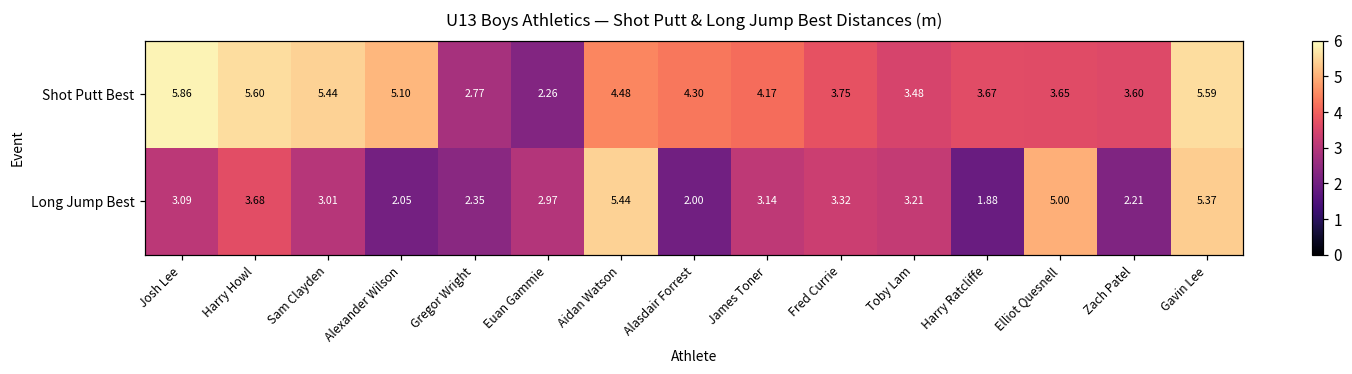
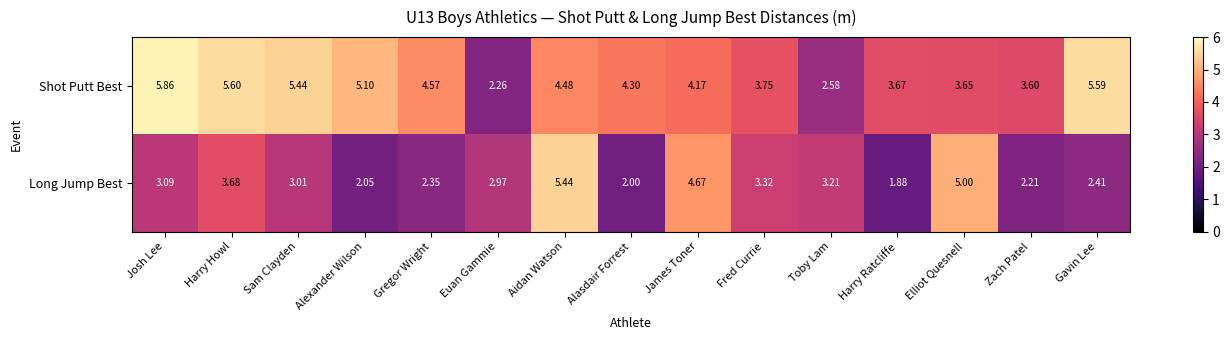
Shot Putt Best, Gregor Wright: 2.77 -> 4.57
Shot Putt Best, Toby Lam: 3.48 -> 2.58
Long Jump Best, James Toner: 3.14 -> 4.67
Long Jump Best, Gavin Lee: 5.37 -> 2.41
